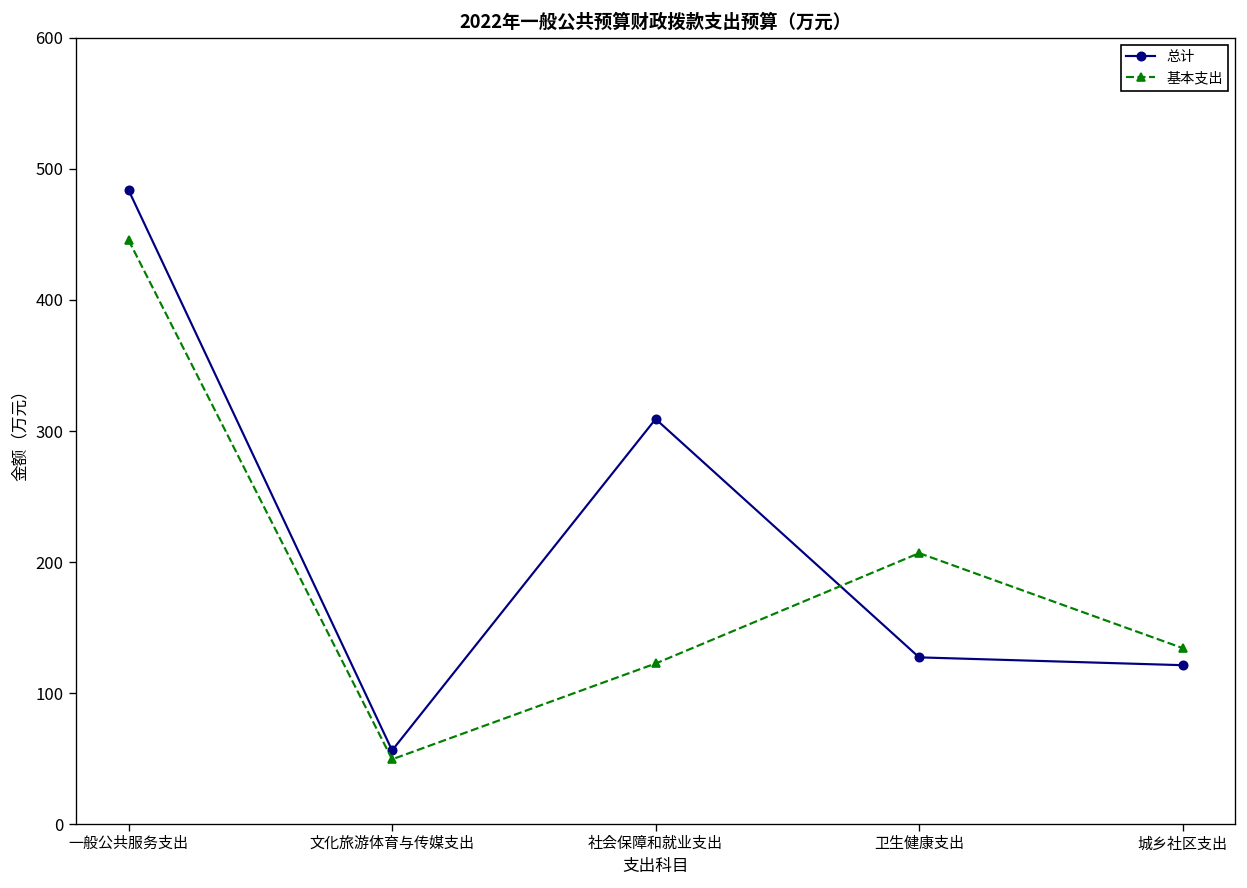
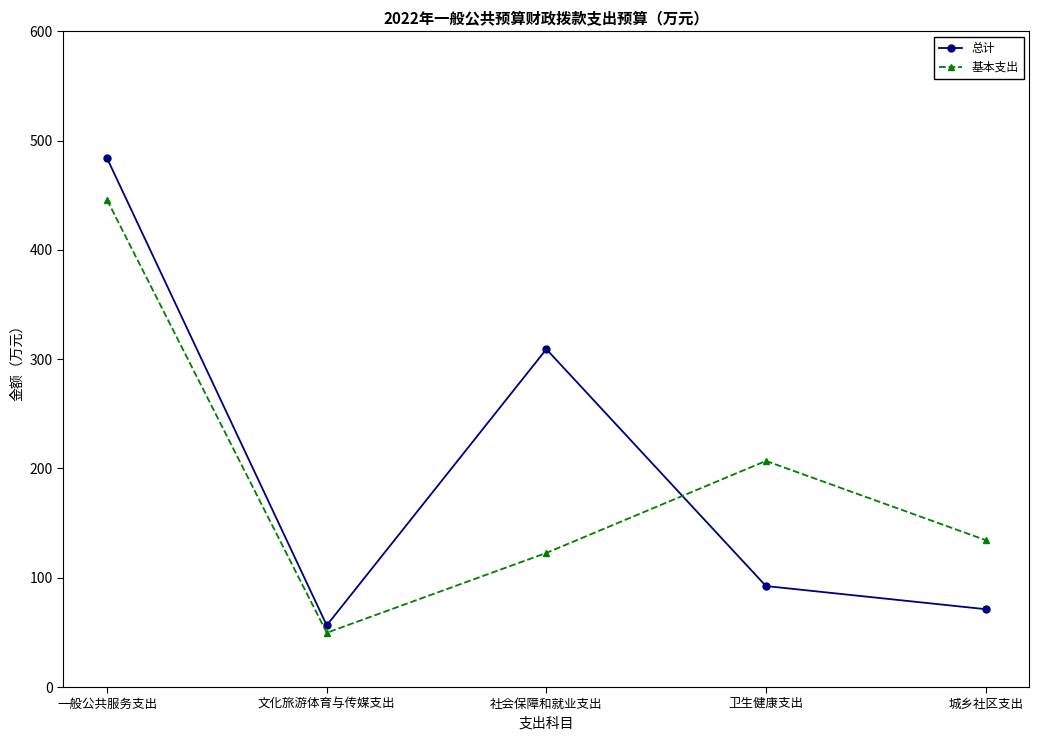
总计, 卫生健康支出: 127 -> 92
总计, 城乡社区支出: 121 -> 71
